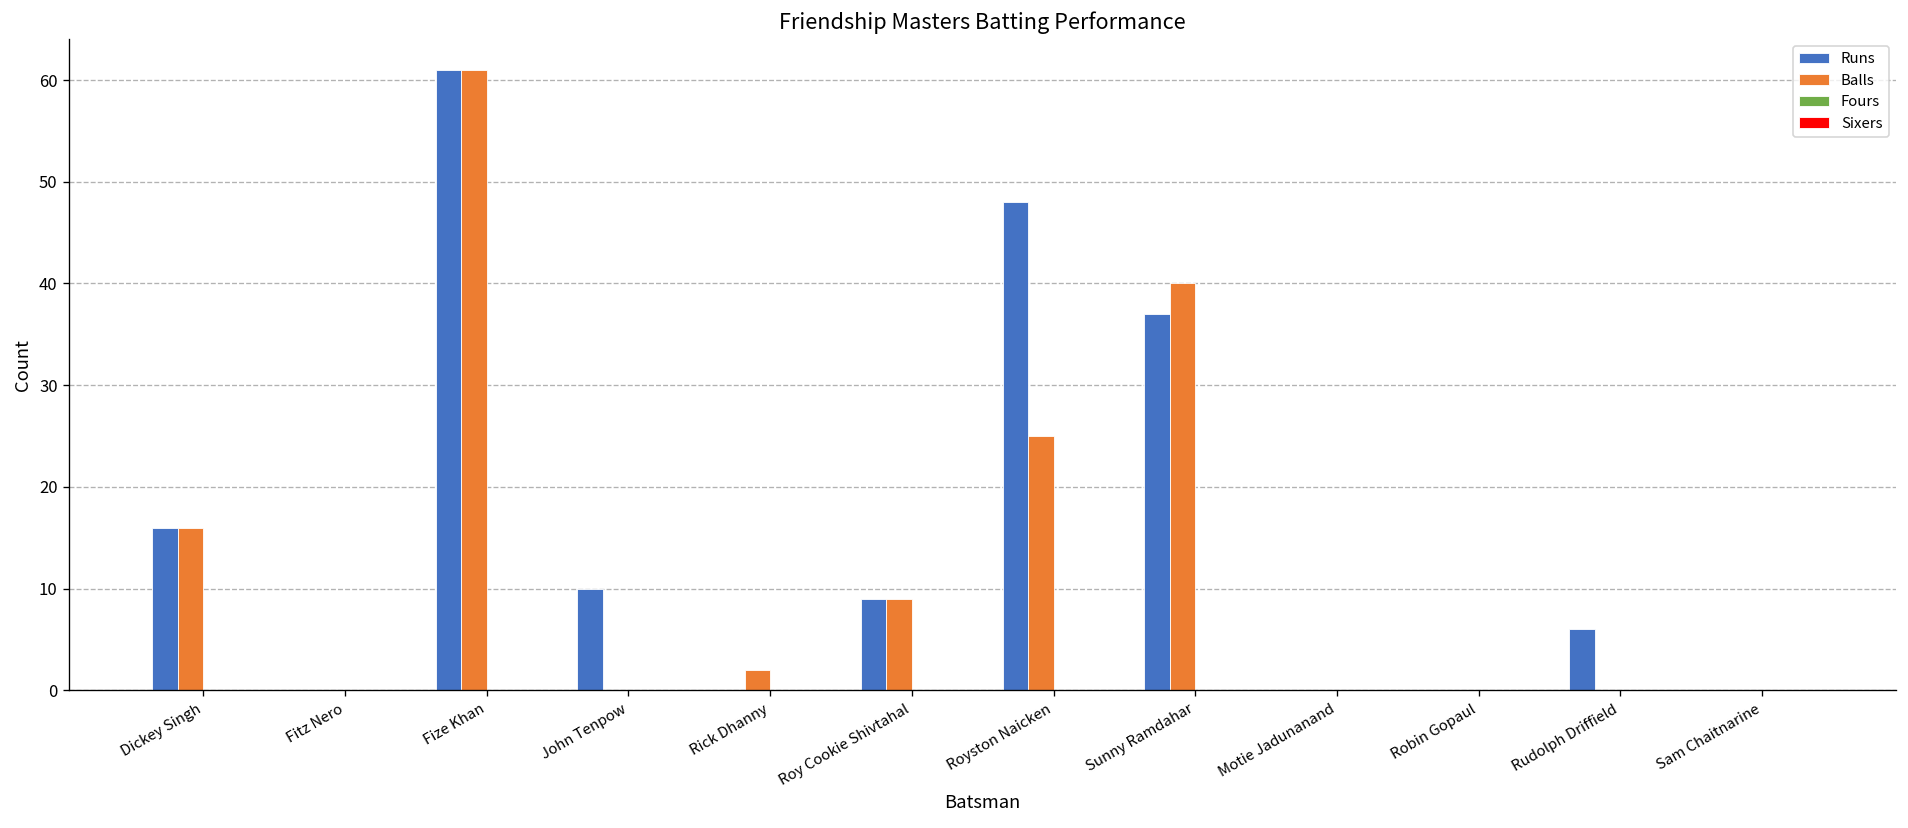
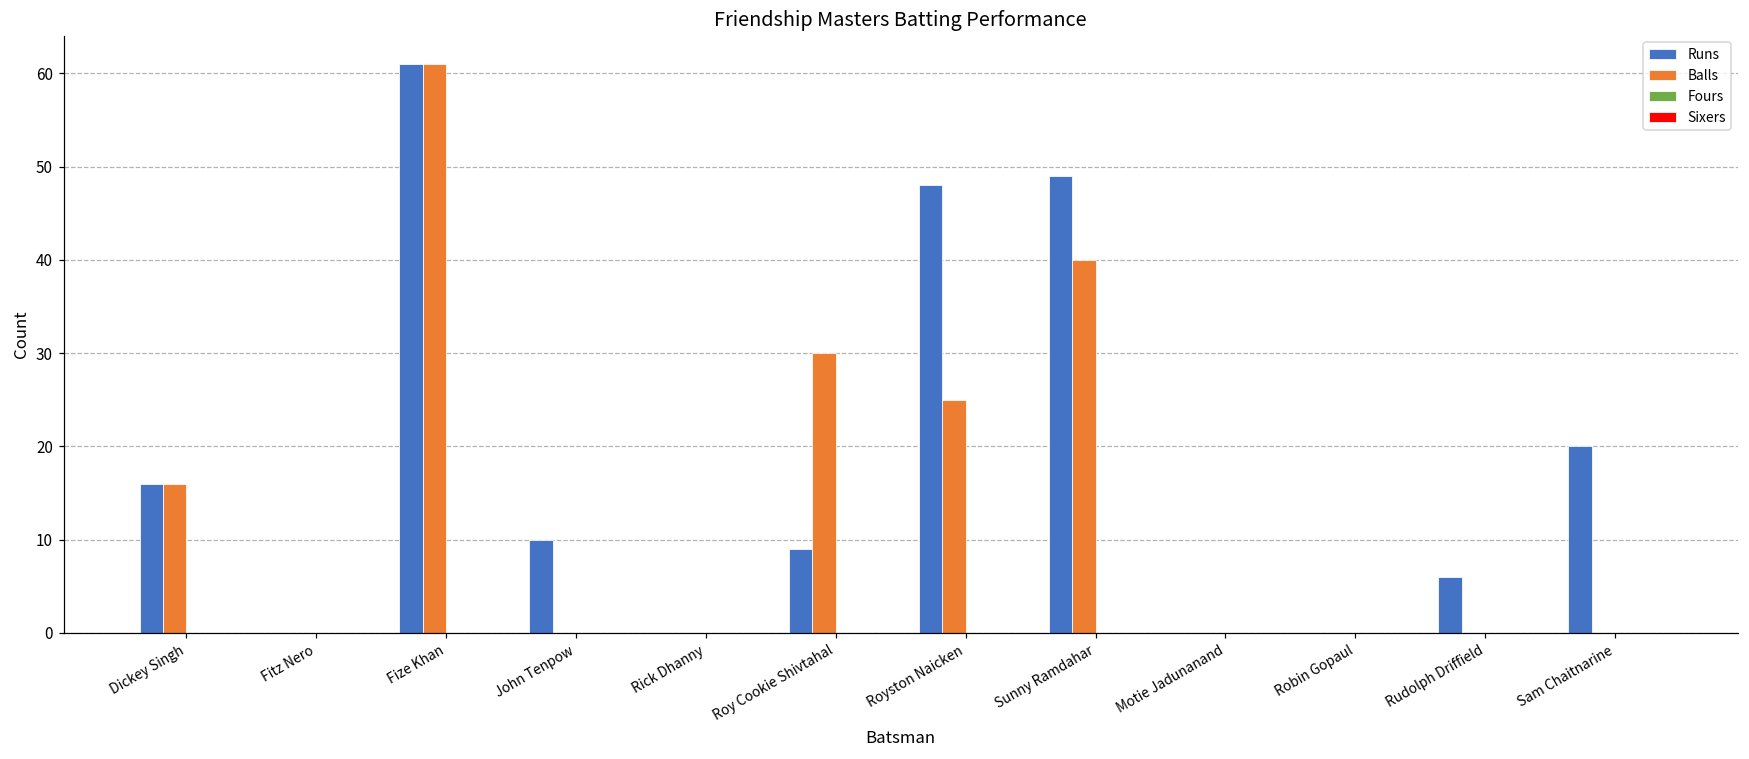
Balls, Rick Dhanny: 2 -> 0
Balls, Roy Cookie Shivtahal: 9 -> 30
Runs, Sunny Ramdahar: 37 -> 49
Runs, Sam Chaitnarine: 0 -> 20
